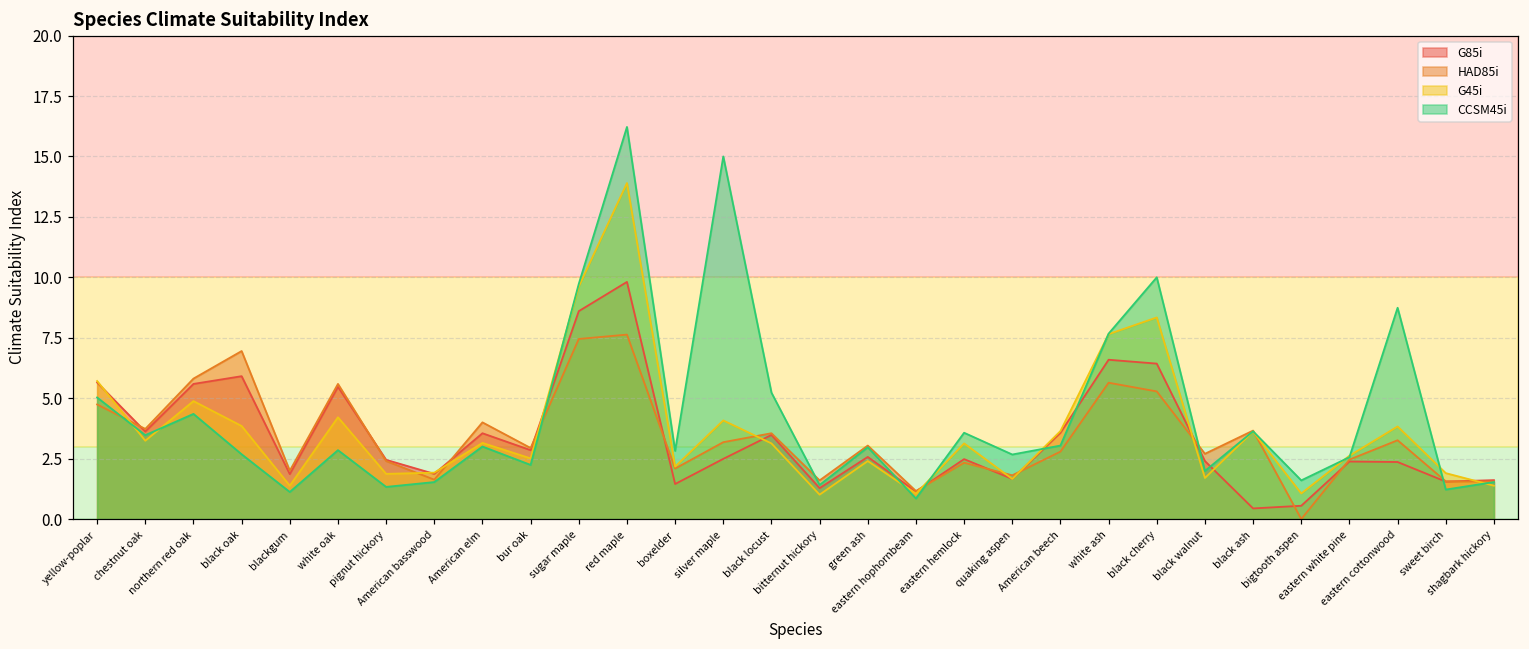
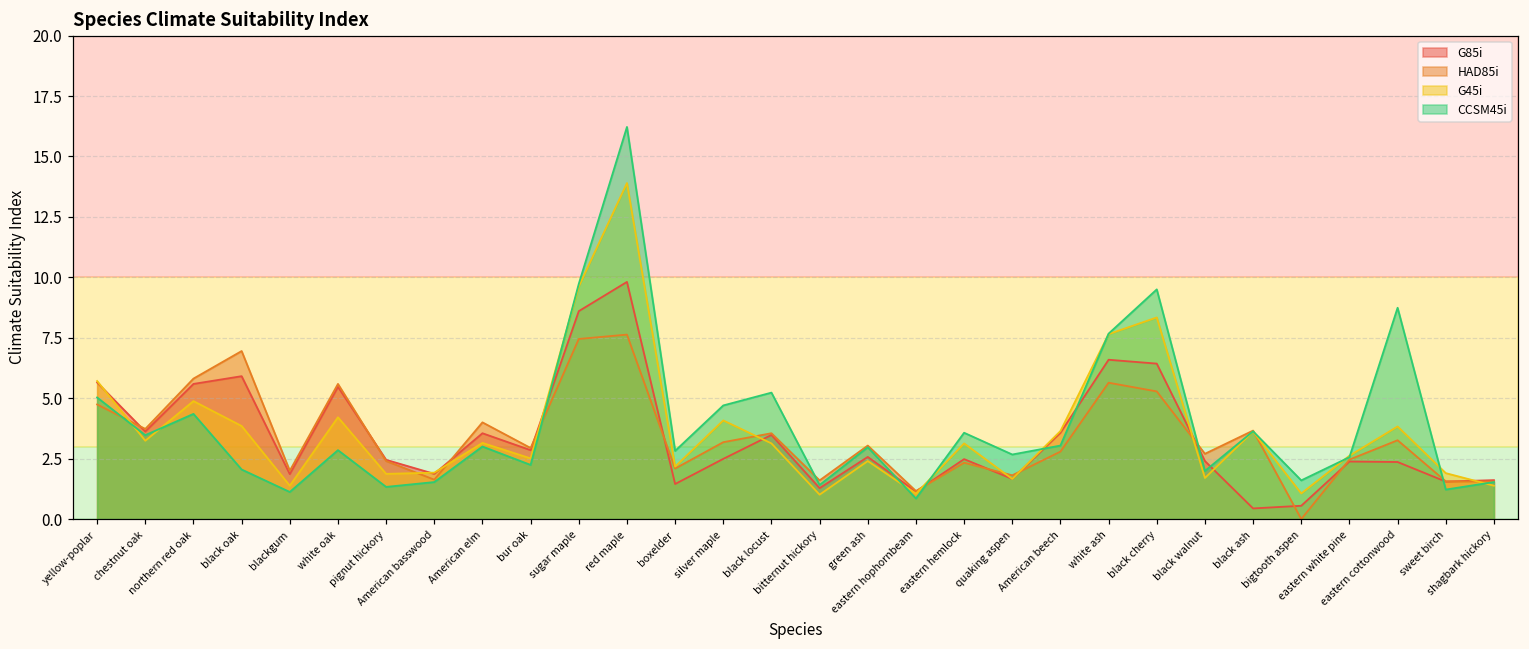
CCSM45i, black oak: 2.7 -> 2.1
CCSM45i, silver maple: 15.0 -> 4.7
CCSM45i, black cherry: 10.0 -> 9.5
